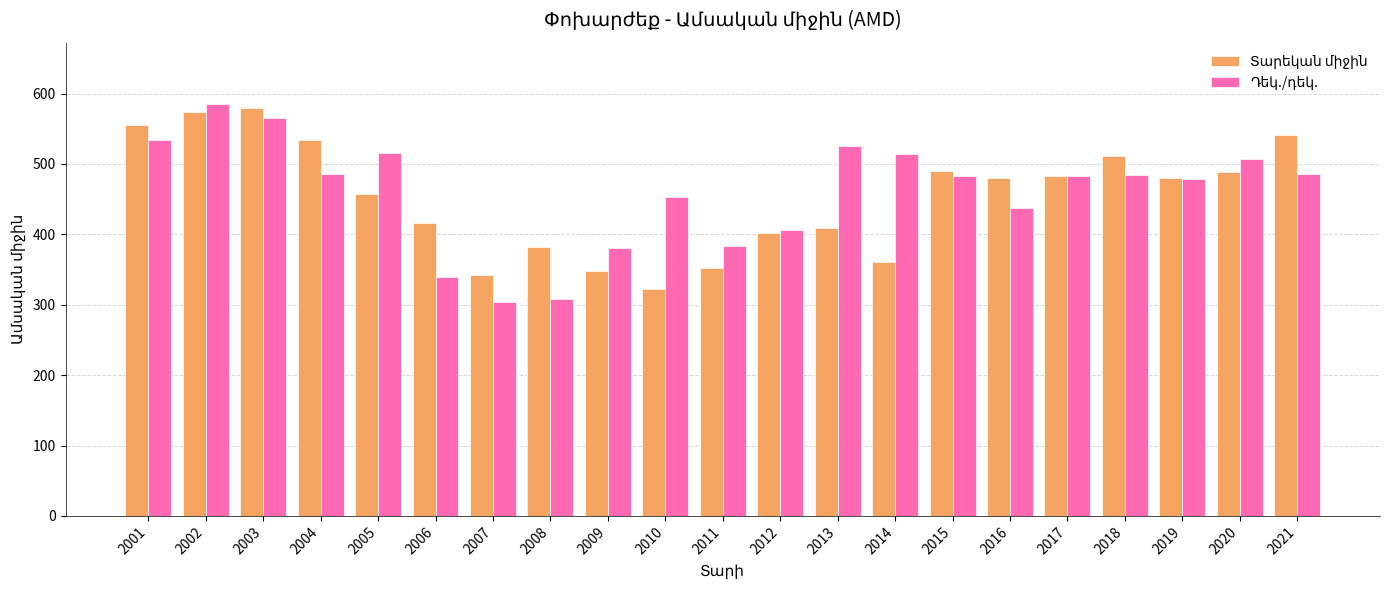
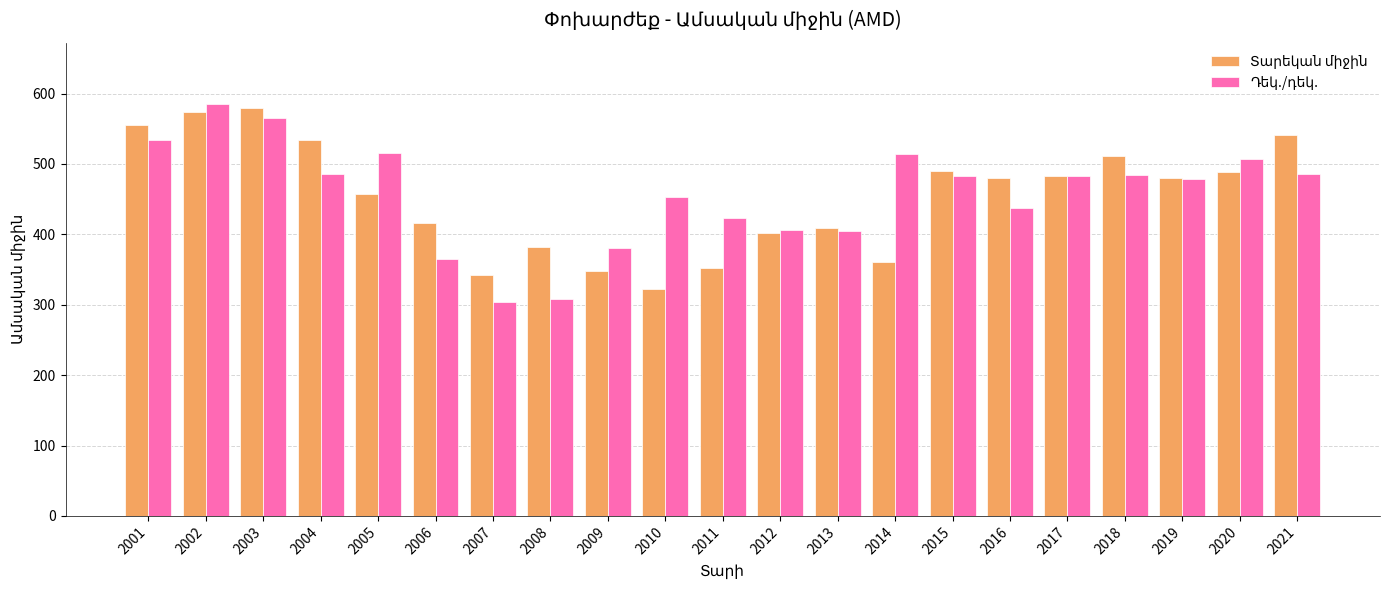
Դեկ./դեկ., 2006: 340 -> 360
Դեկ./դեկ., 2011: 380 -> 420
Դեկ./դեկ., 2013: 530 -> 410
